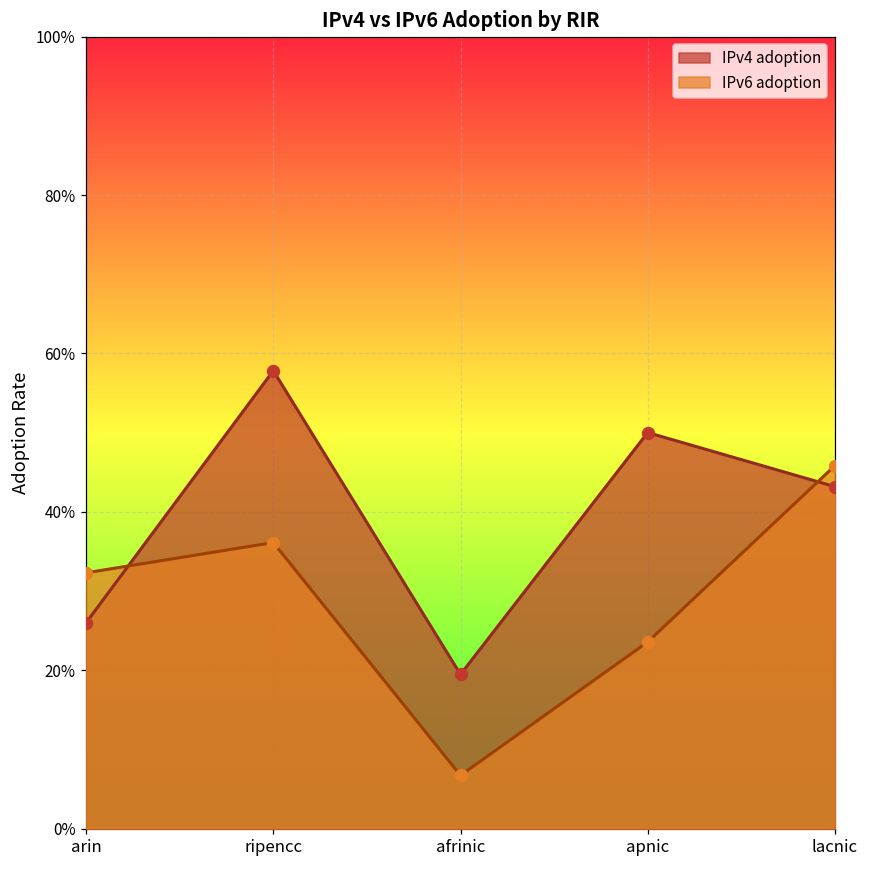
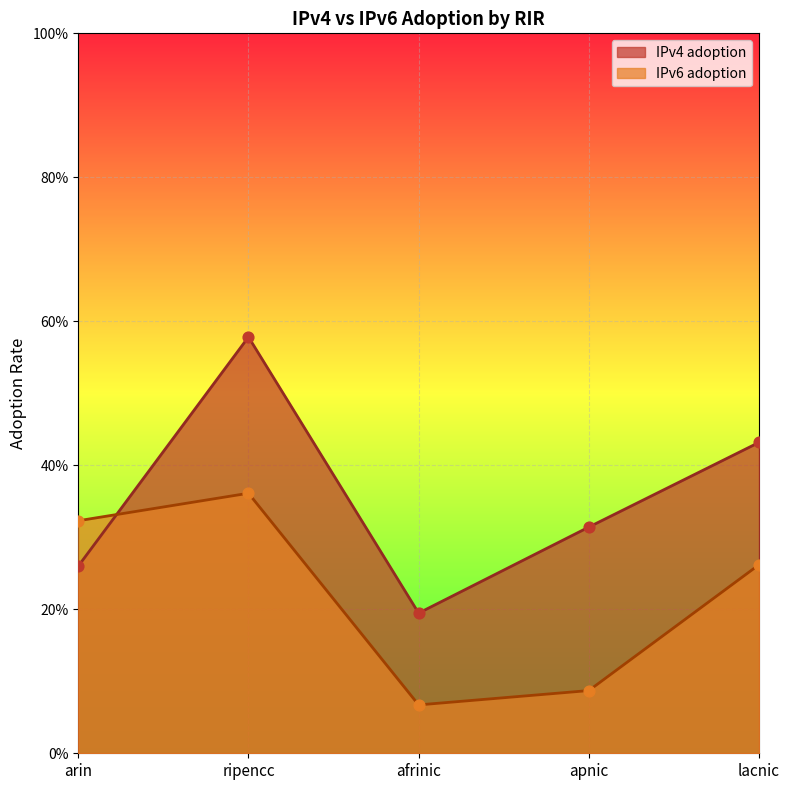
IPv4 adoption, apnic: 50% -> 31%
IPv6 adoption, apnic: 24% -> 9%
IPv6 adoption, lacnic: 46% -> 26%
